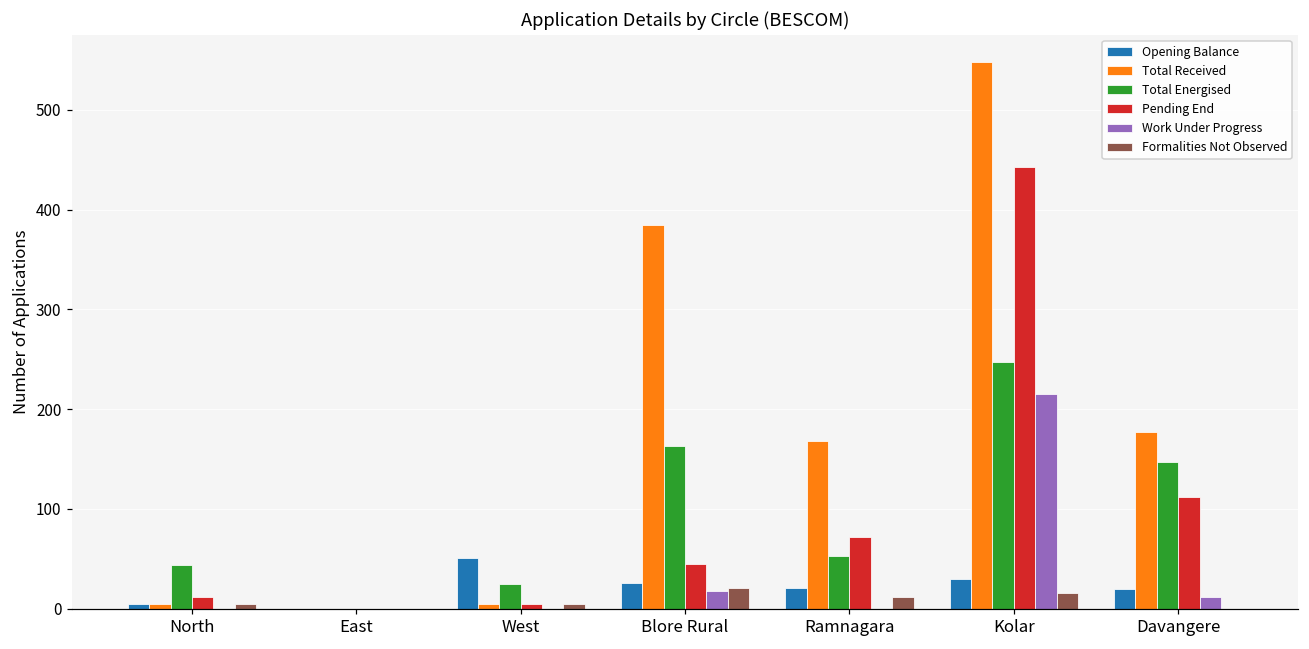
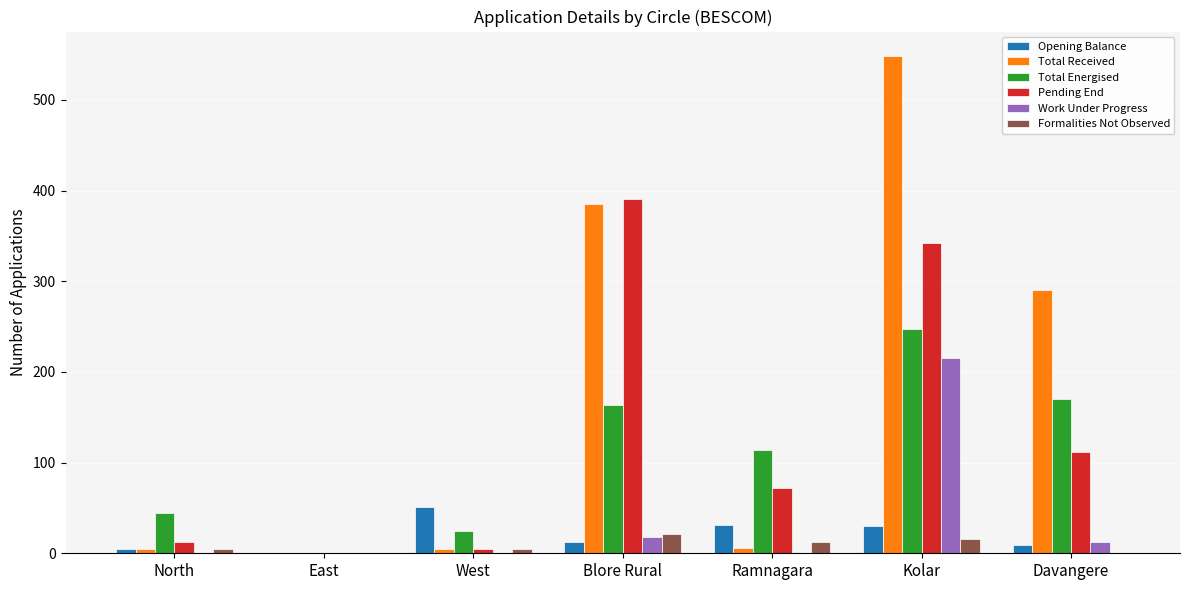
Opening Balance, Blore Rural: 30 -> 10
Pending End, Blore Rural: 50 -> 390
Opening Balance, Ramnagara: 20 -> 30
Total Received, Ramnagara: 170 -> 10
Total Energised, Ramnagara: 50 -> 110
Pending End, Kolar: 440 -> 340
Opening Balance, Davangere: 20 -> 10
Total Received, Davangere: 180 -> 290
Total Energised, Davangere: 150 -> 170
